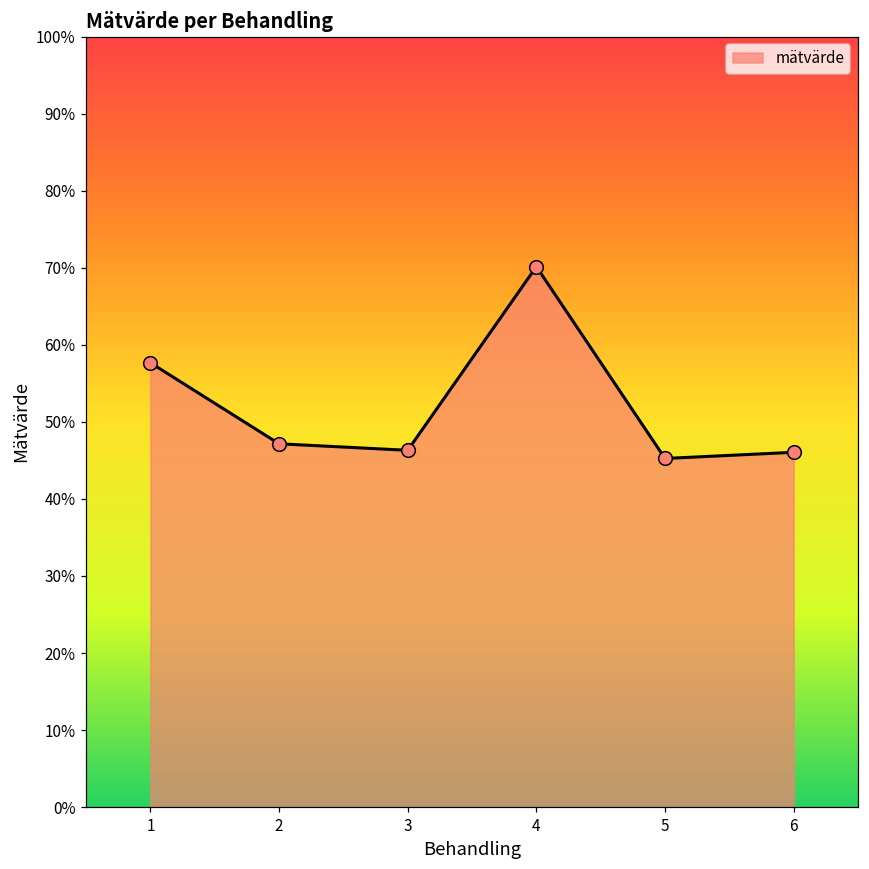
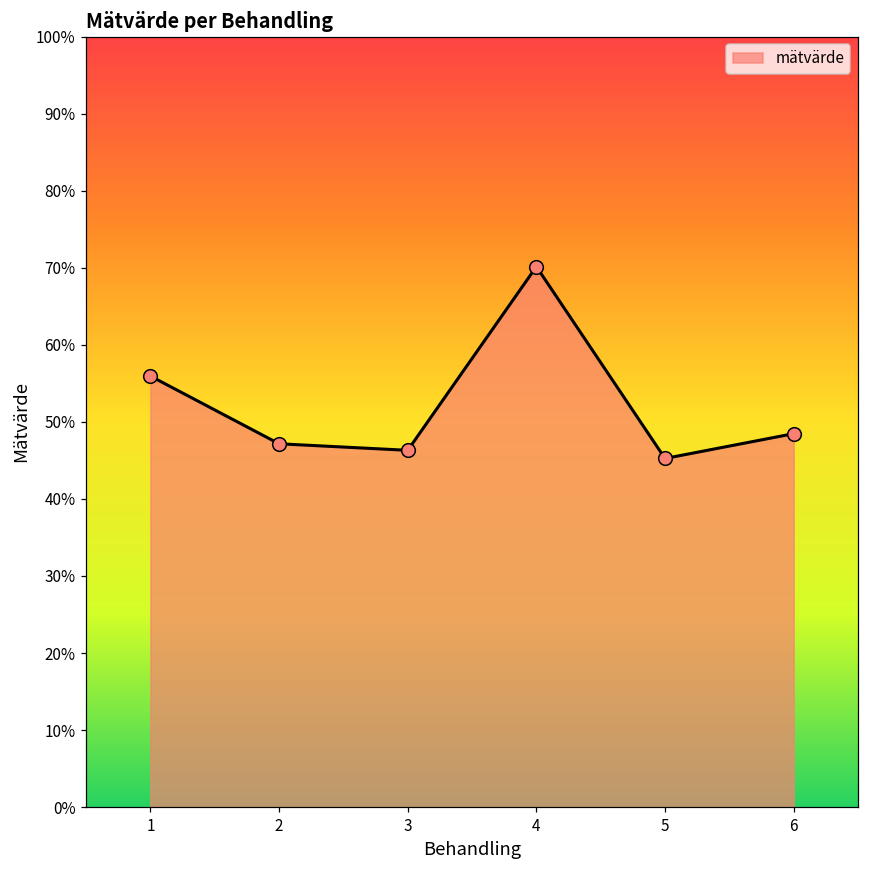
1: 58% -> 56%
6: 46% -> 48%
